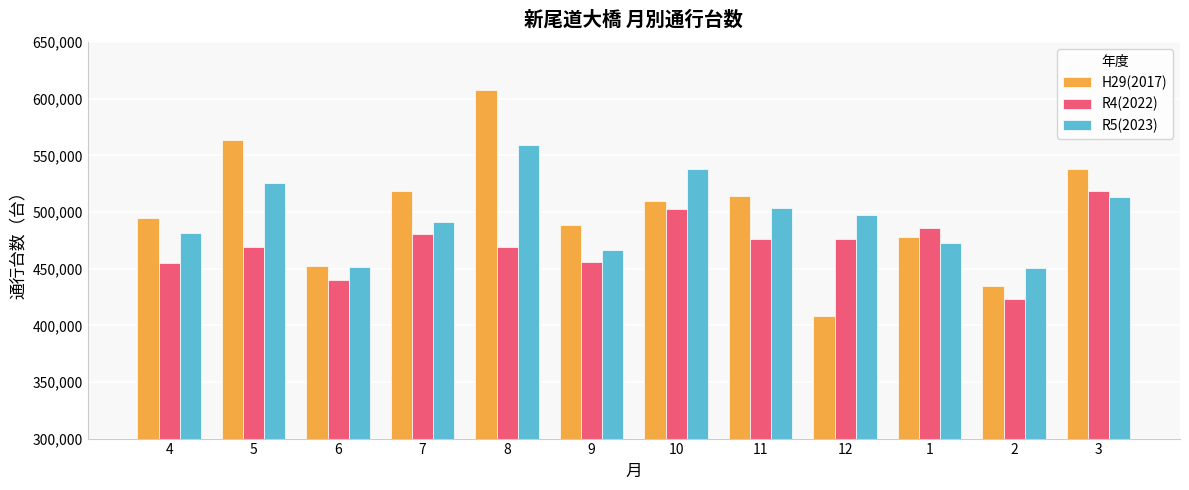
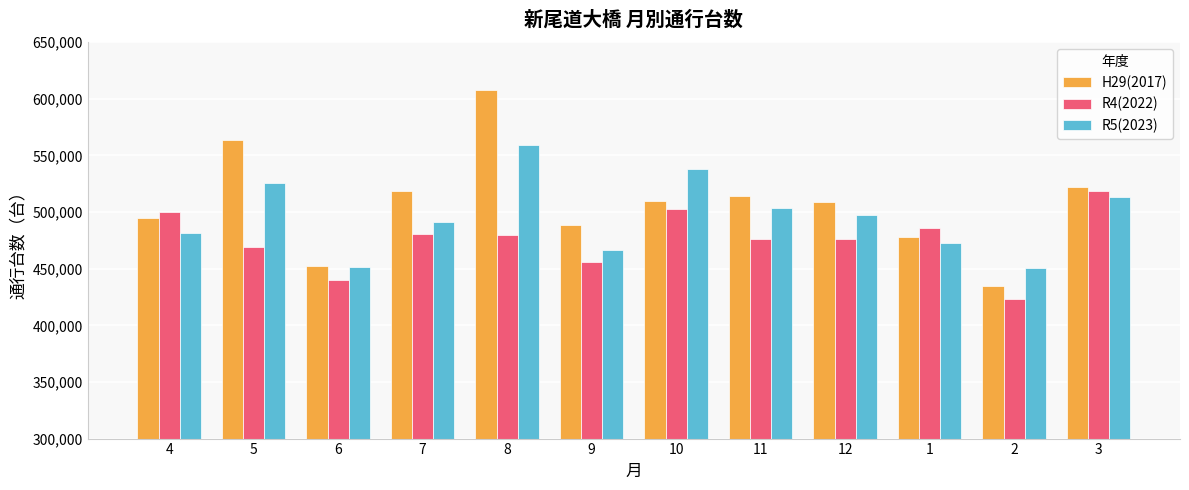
R4(2022), 4: 455,000 -> 500,000
R4(2022), 8: 469,000 -> 480,000
H29(2017), 12: 408,000 -> 508,000
H29(2017), 3: 538,000 -> 522,000
